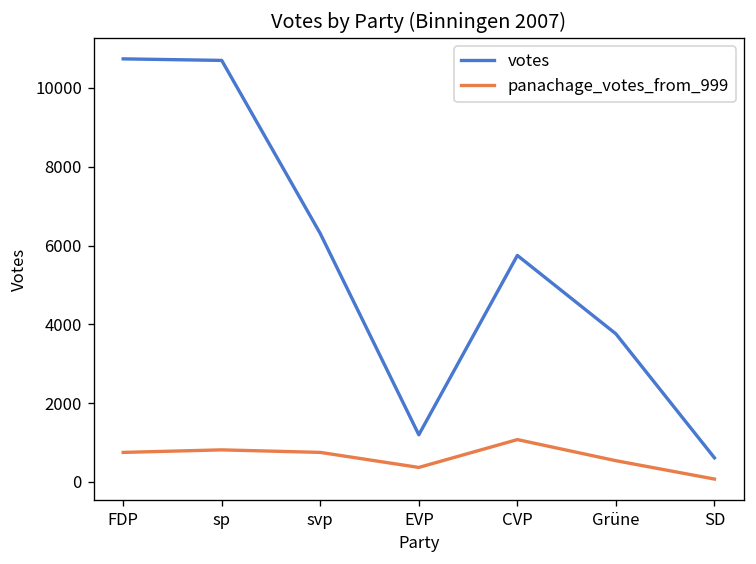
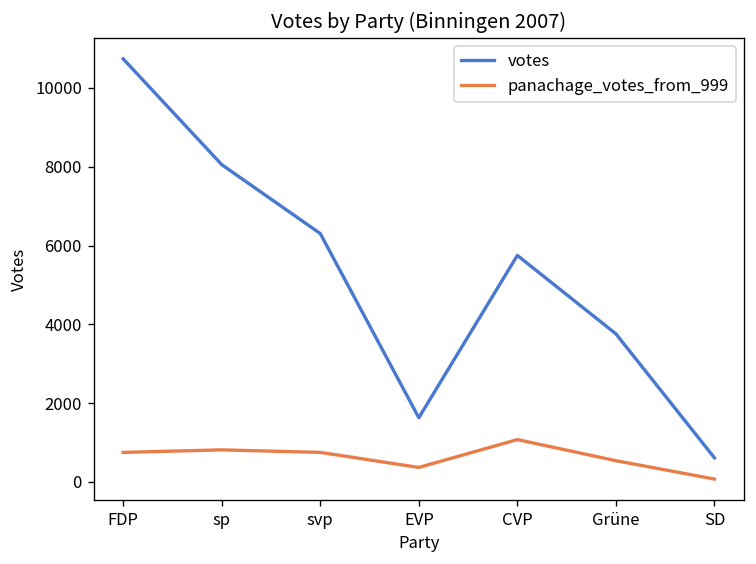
votes, sp: 10700 -> 8100
votes, EVP: 1200 -> 1600
